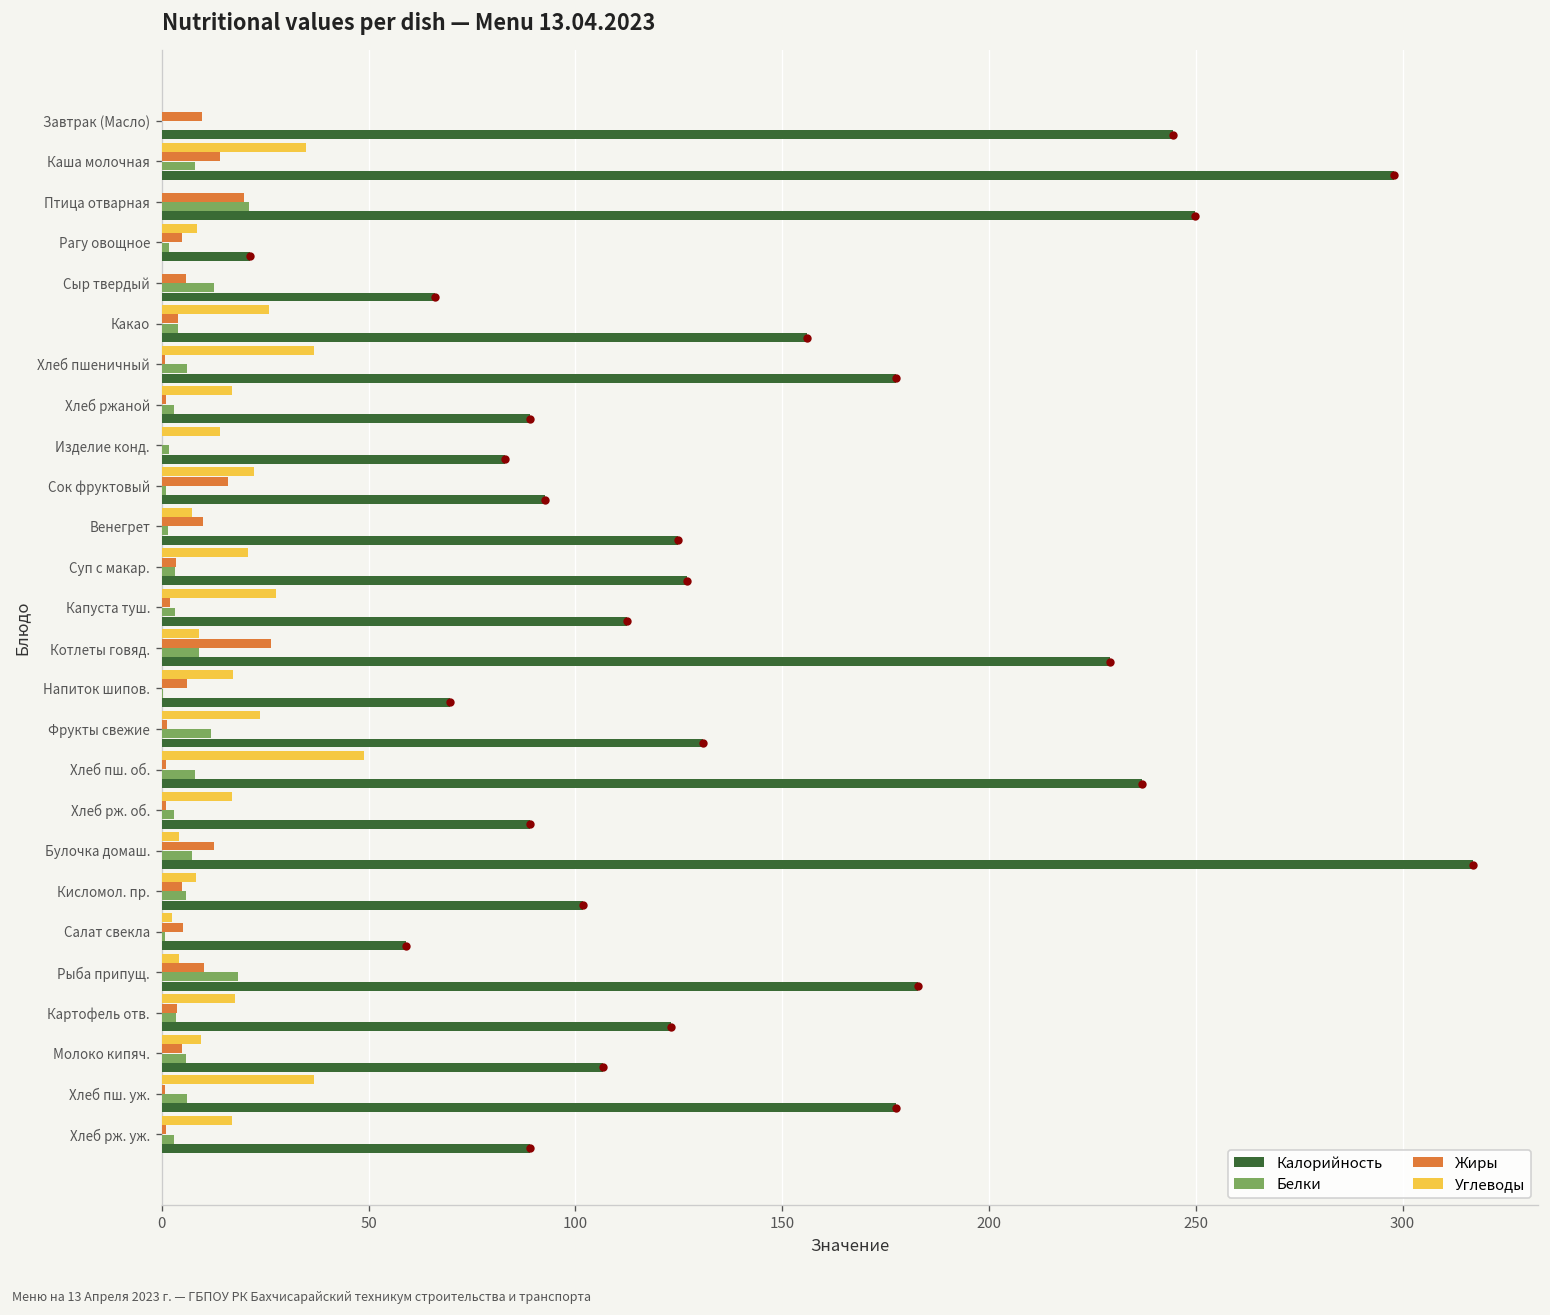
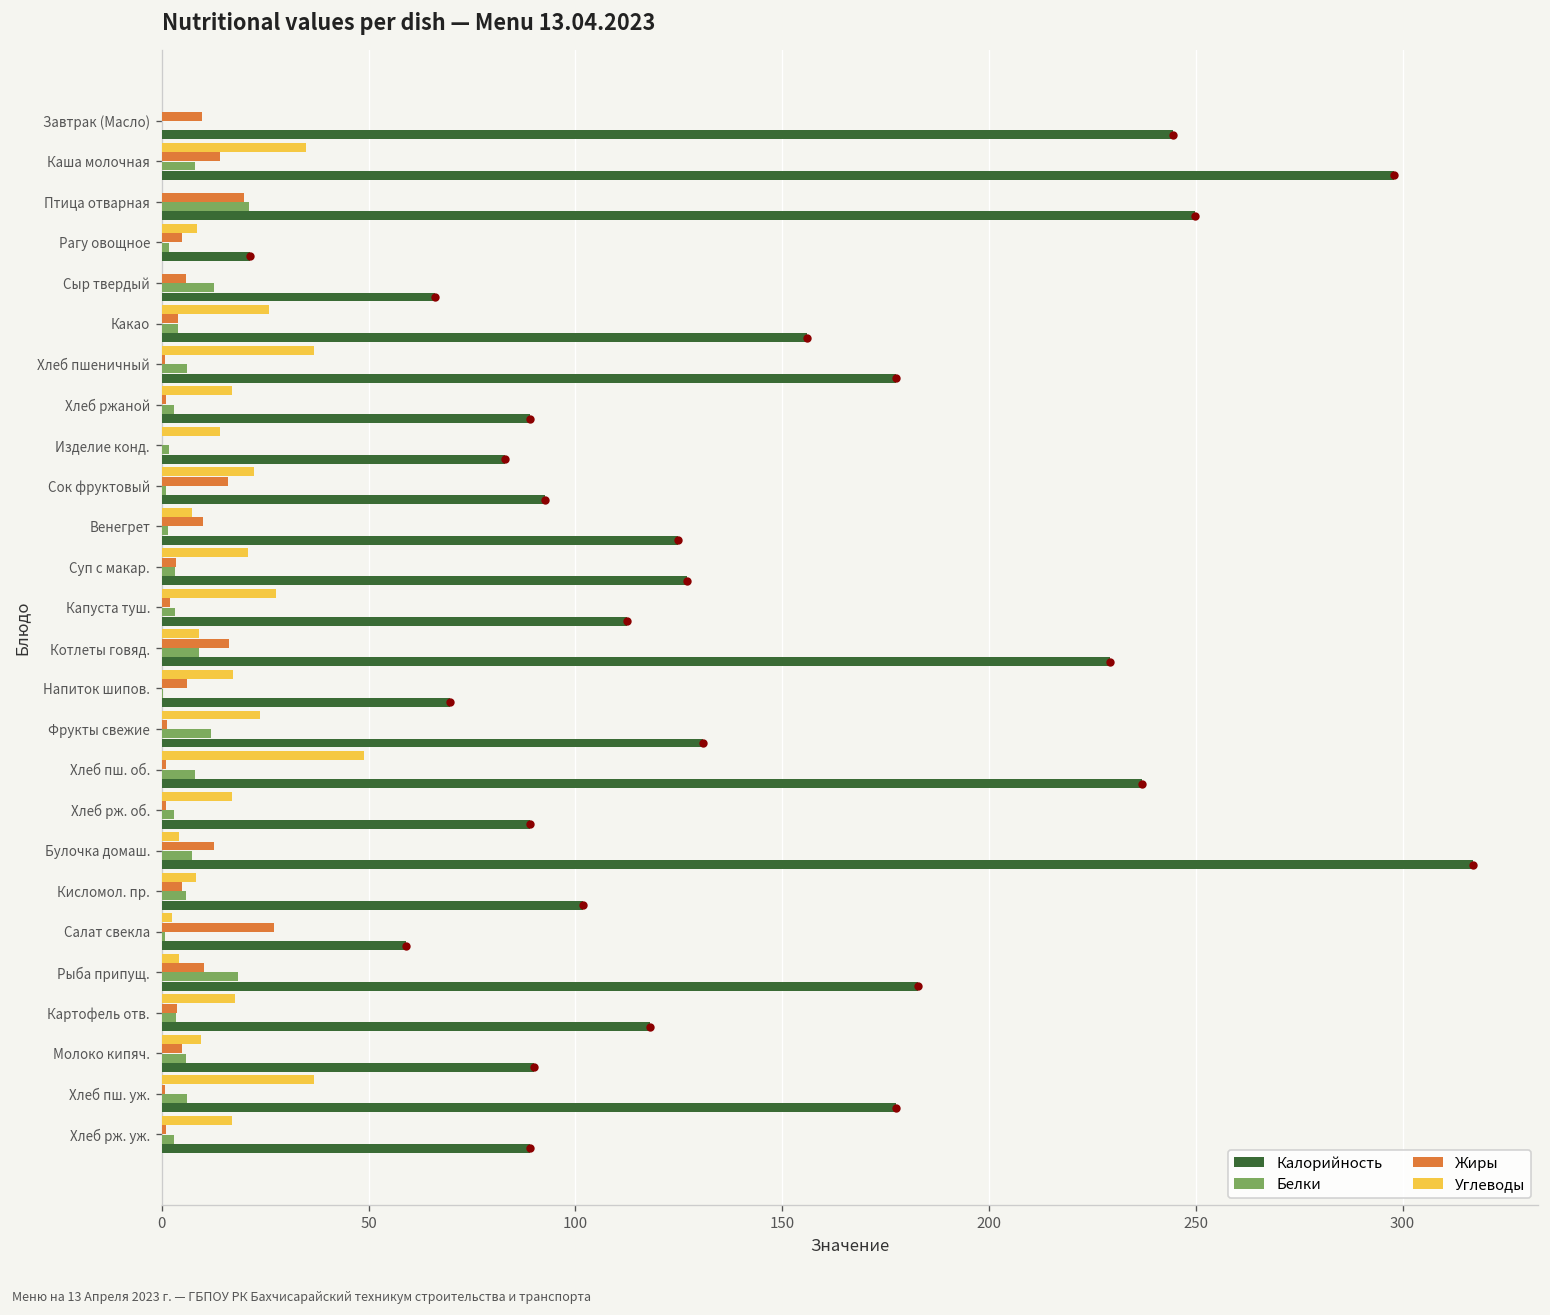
Жиры, Котлеты говяд.: 26 -> 16
Жиры, Салат свекла: 5 -> 27
Калорийность, Картофель отв.: 123 -> 118
Калорийность, Молоко кипяч.: 107 -> 90
